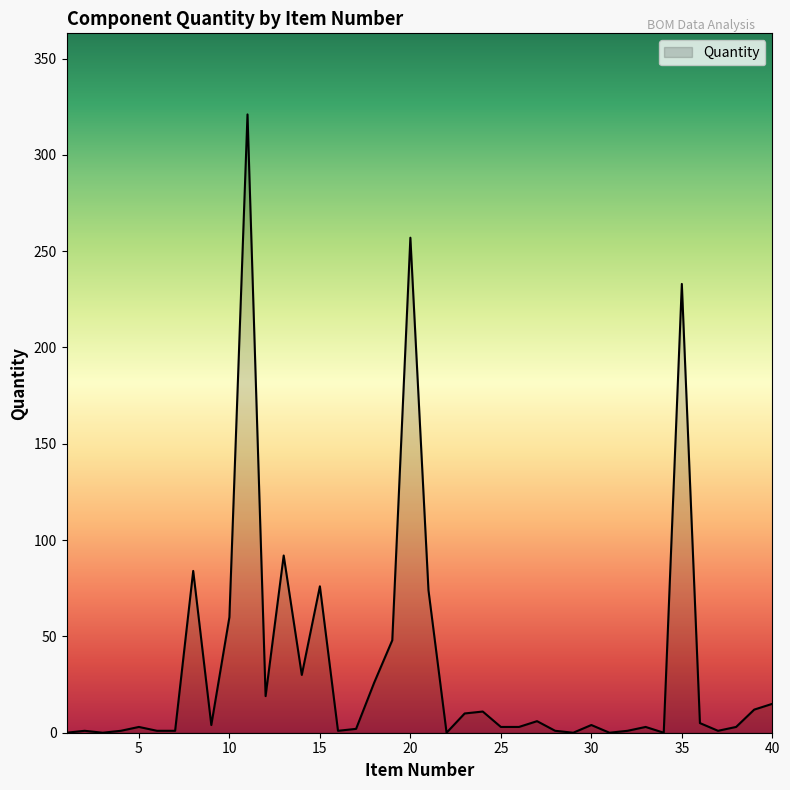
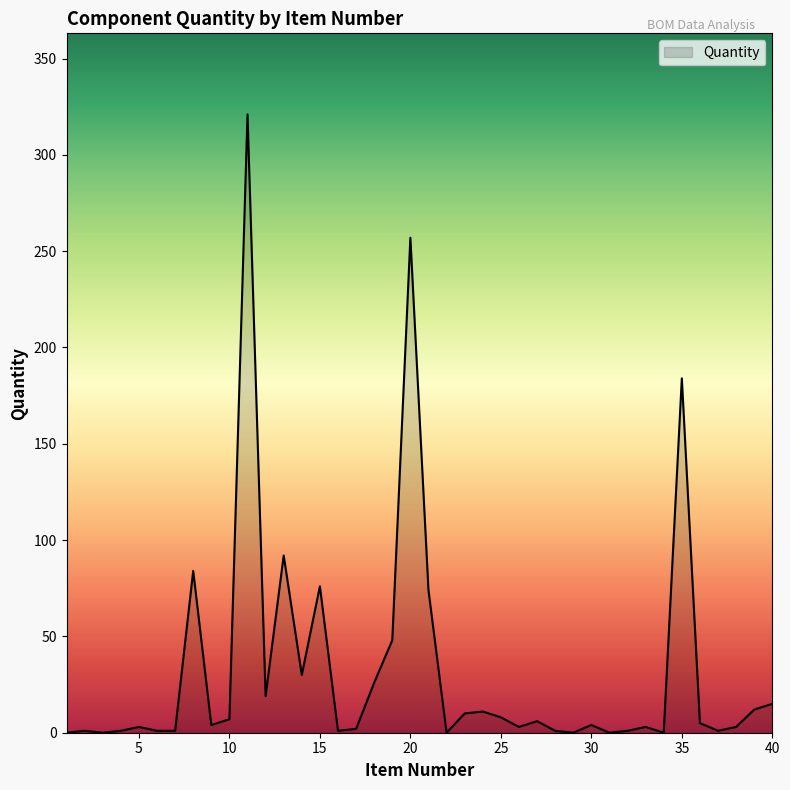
10: 60 -> 7
25: 3 -> 8
35: 233 -> 184
